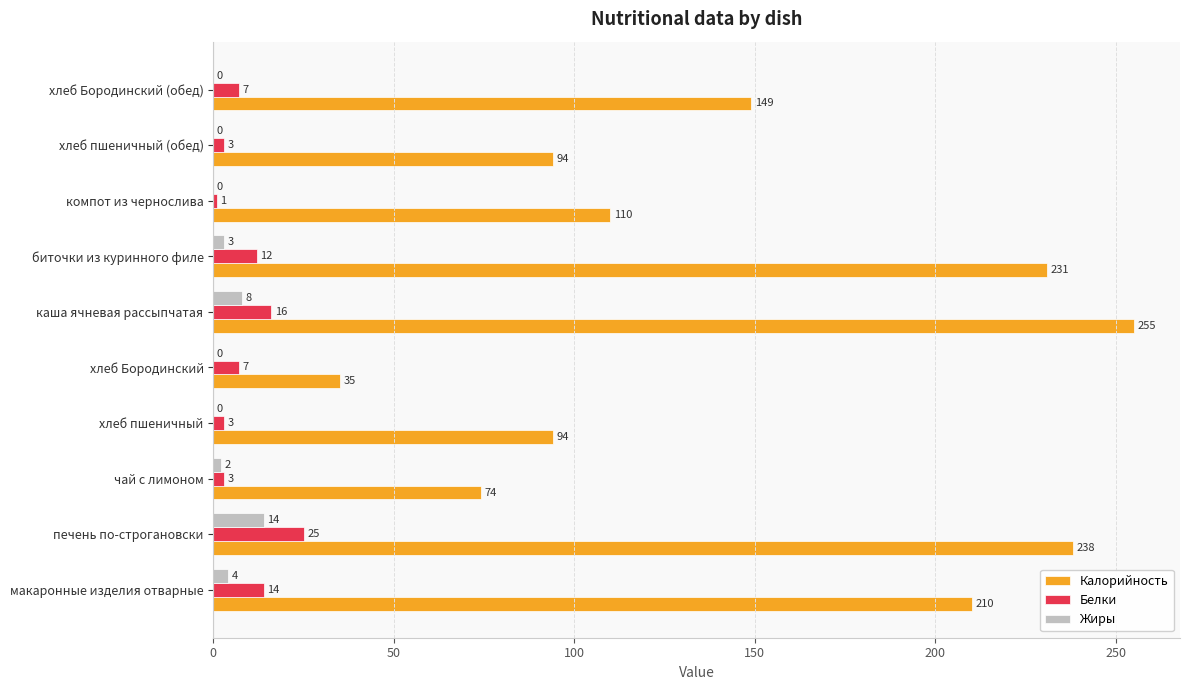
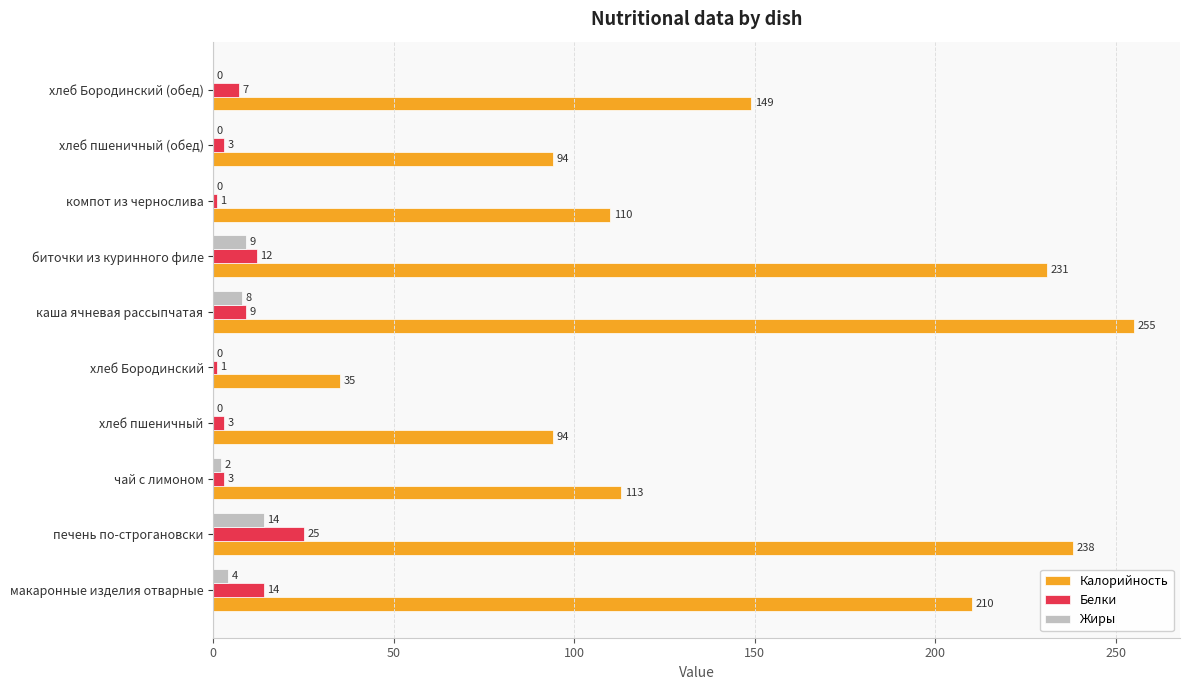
Жиры, биточки из куринного филе: 3 -> 9
Белки, каша ячневая рассыпчатая: 16 -> 9
Белки, хлеб Бородинский: 7 -> 1
Калорийность, чай с лимоном: 74 -> 113
